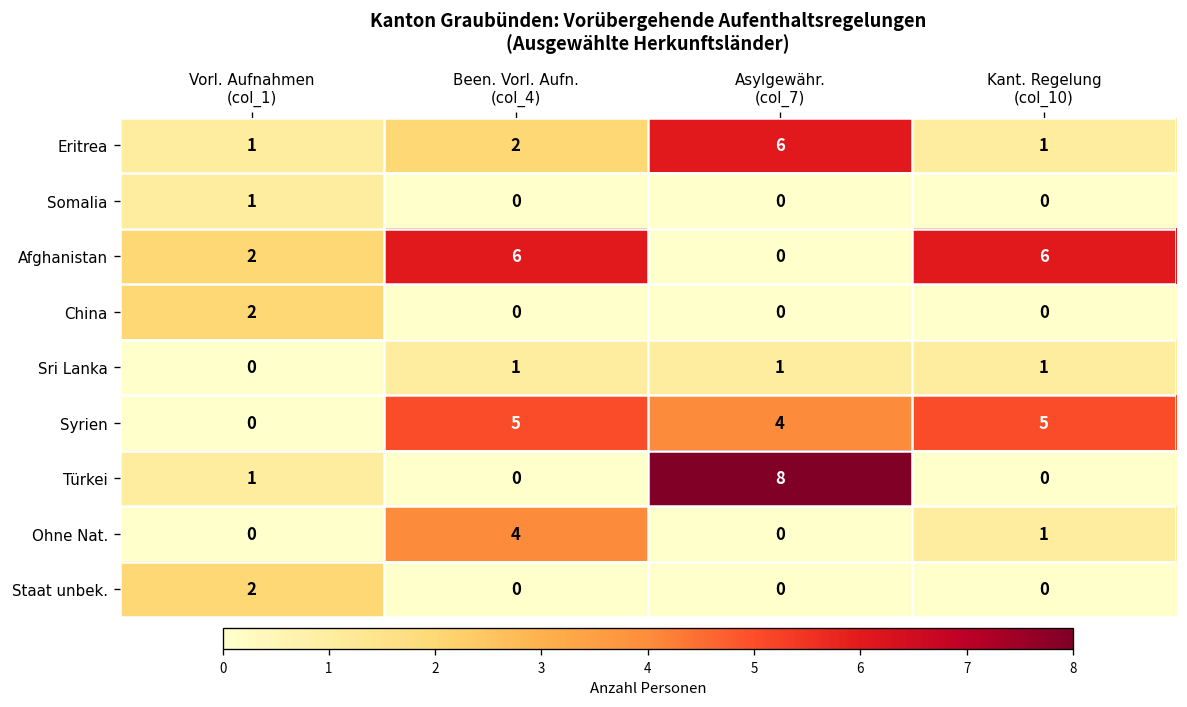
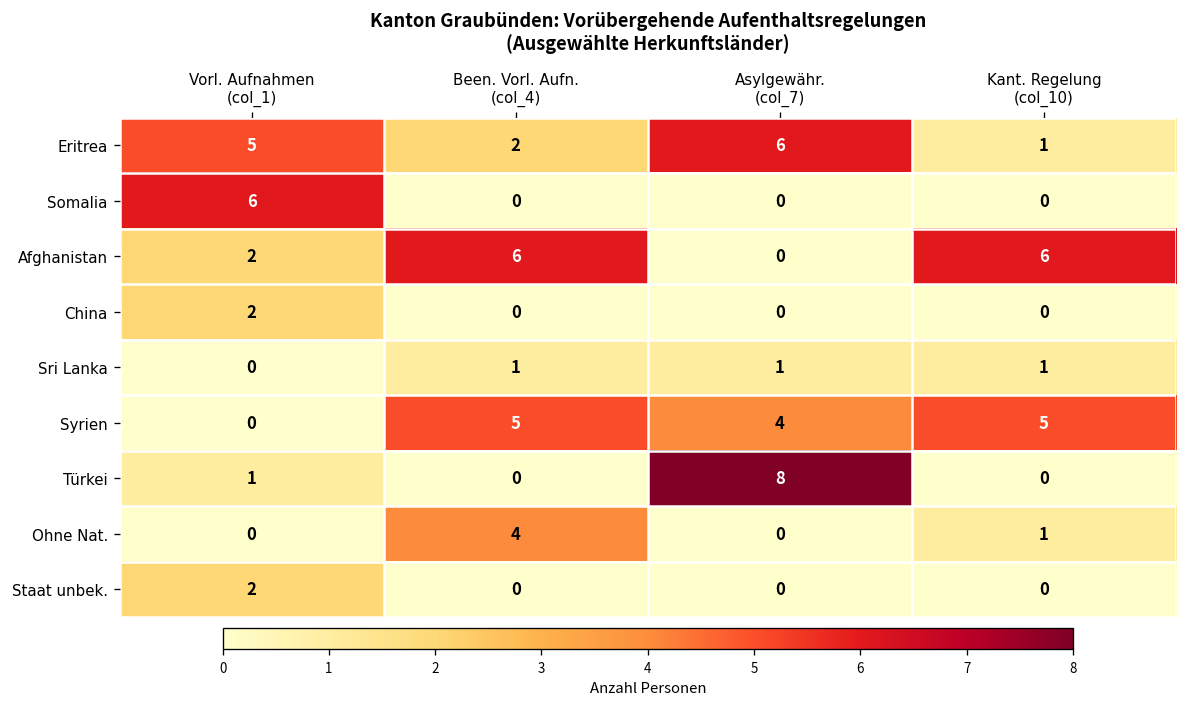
Eritrea, Vorl. Aufnahmen (col_1): 1 -> 5
Somalia, Vorl. Aufnahmen (col_1): 1 -> 6
